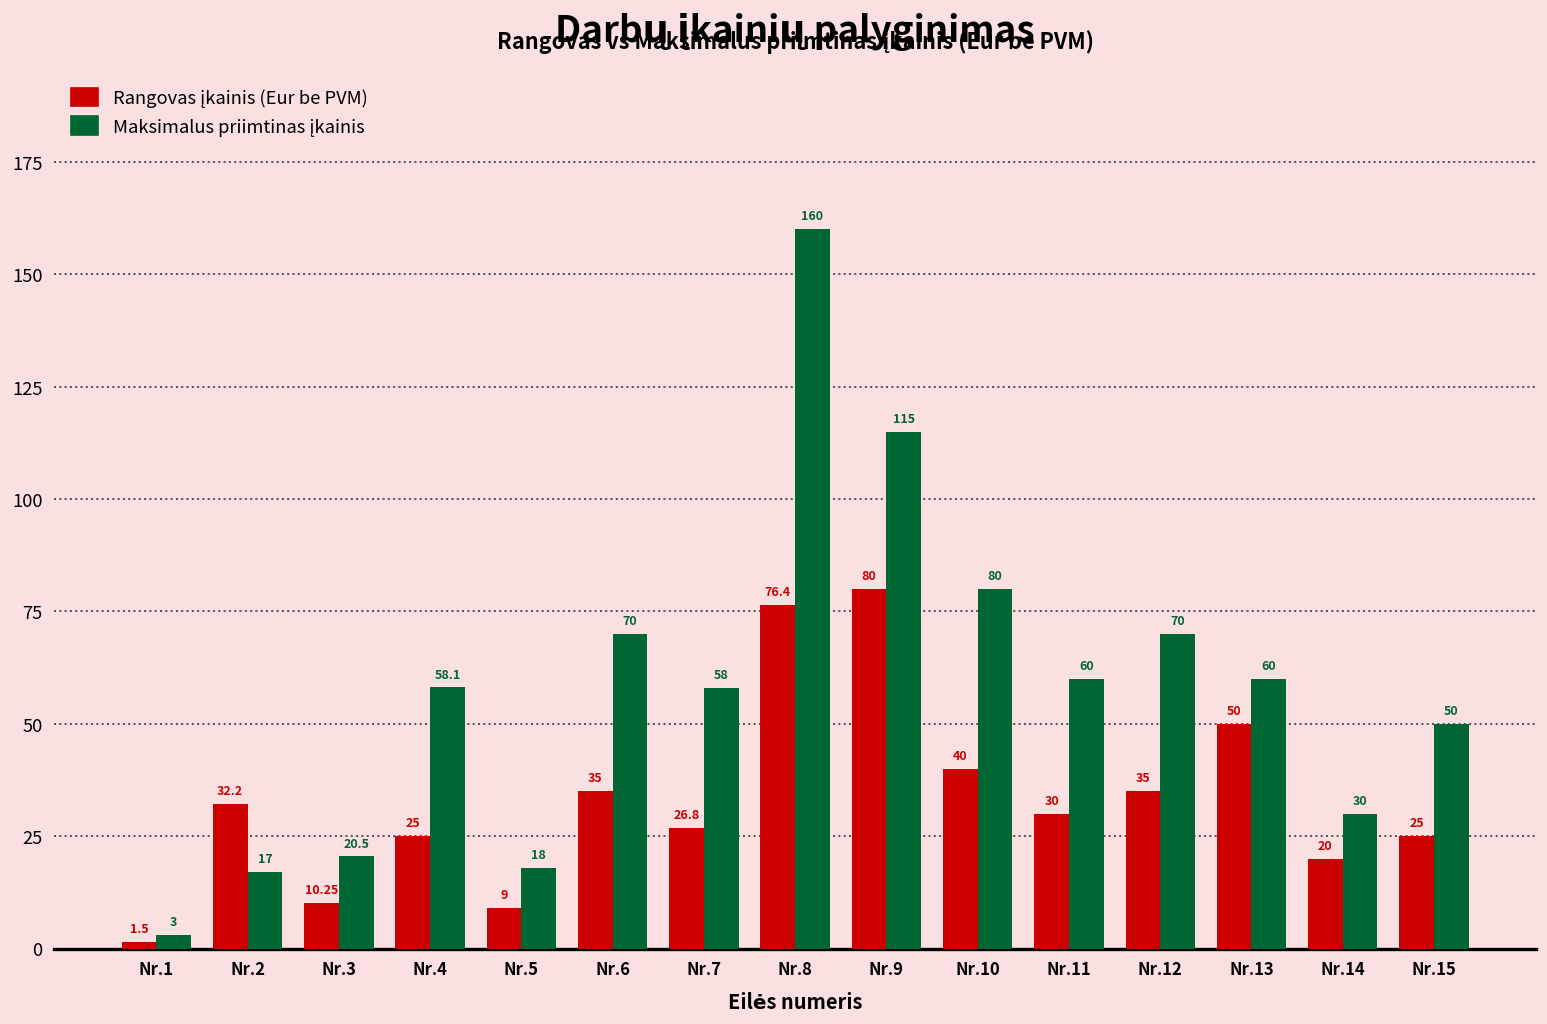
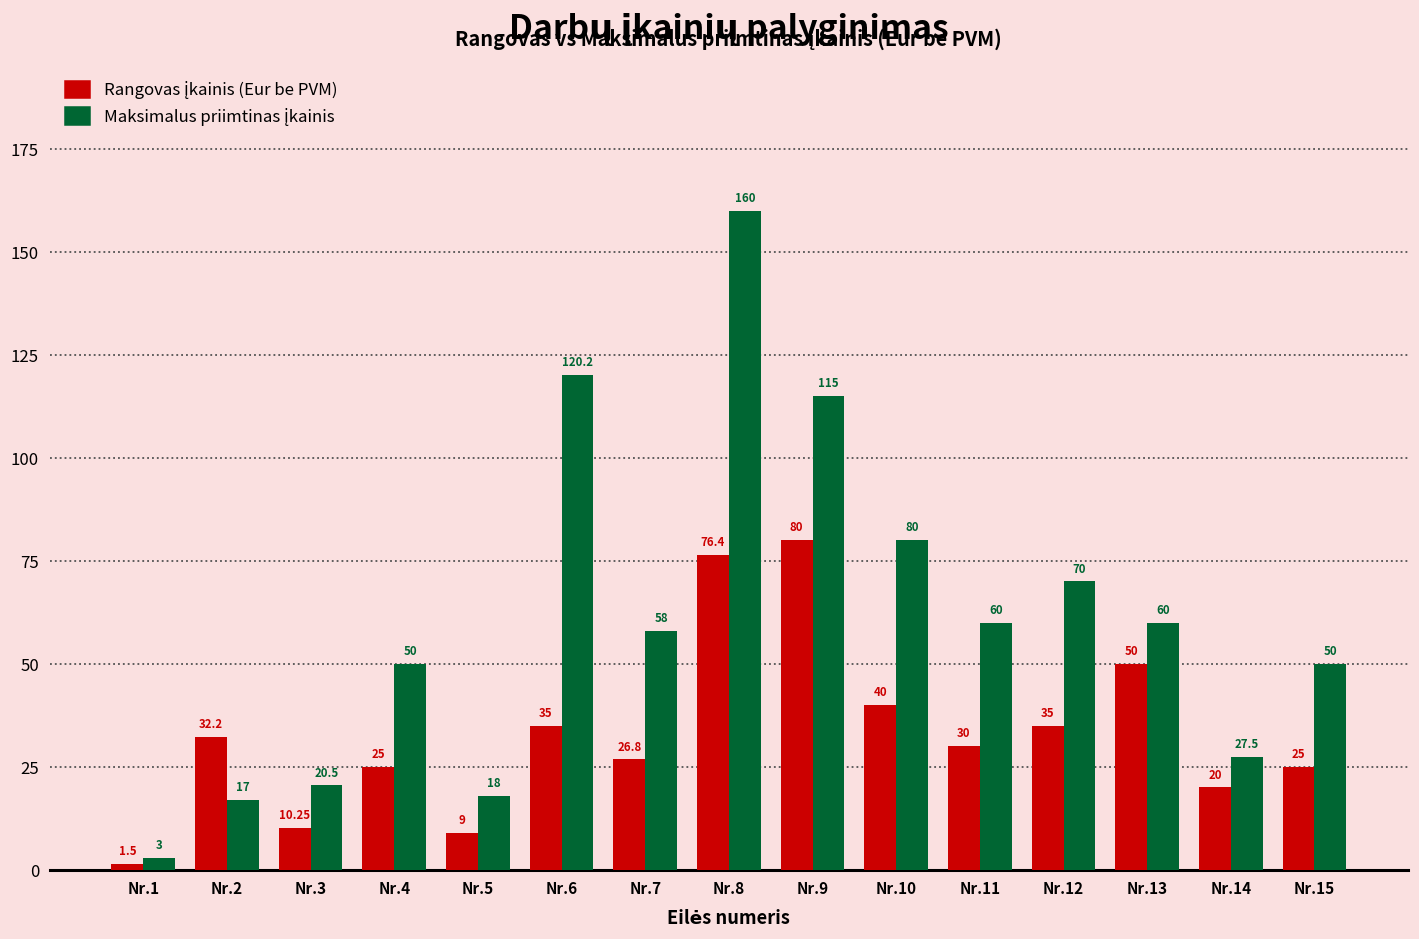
Maksimalus priimtinas įkainis, Nr.4: 58.1 -> 50
Maksimalus priimtinas įkainis, Nr.6: 70 -> 120.2
Maksimalus priimtinas įkainis, Nr.14: 30 -> 27.5
